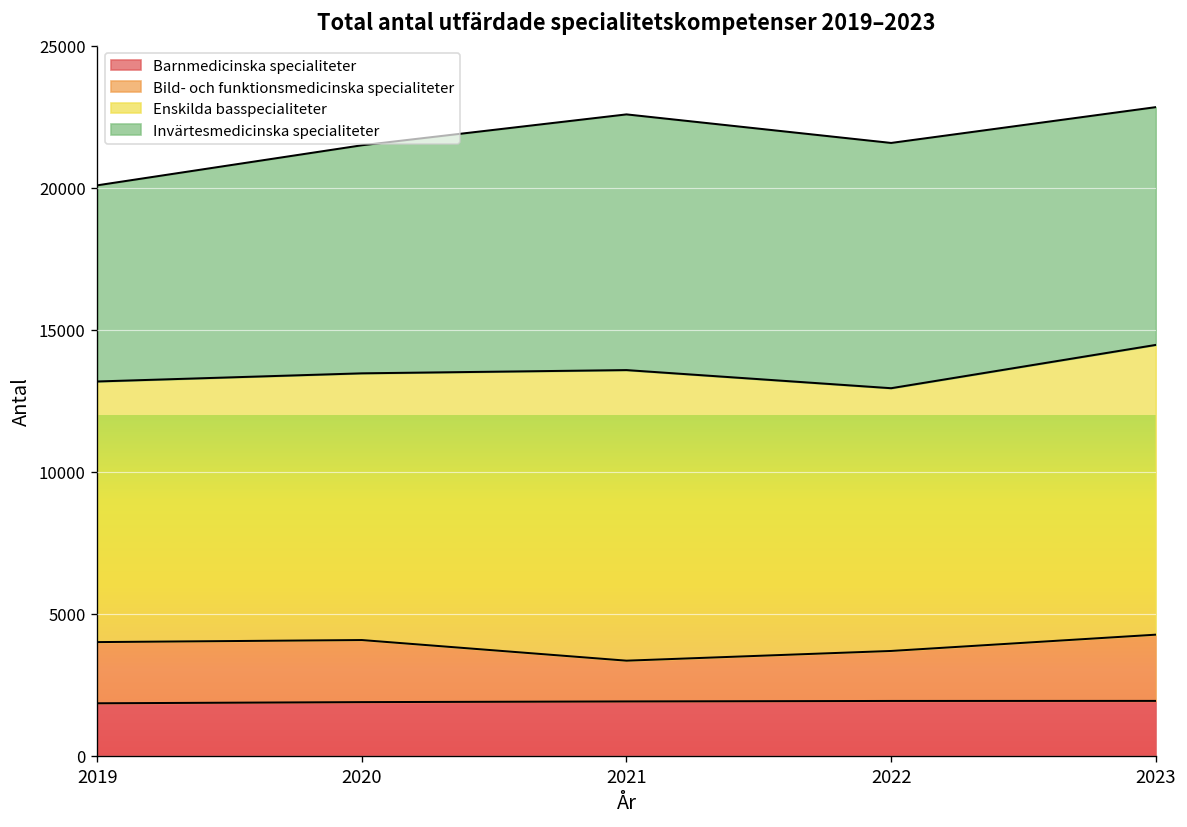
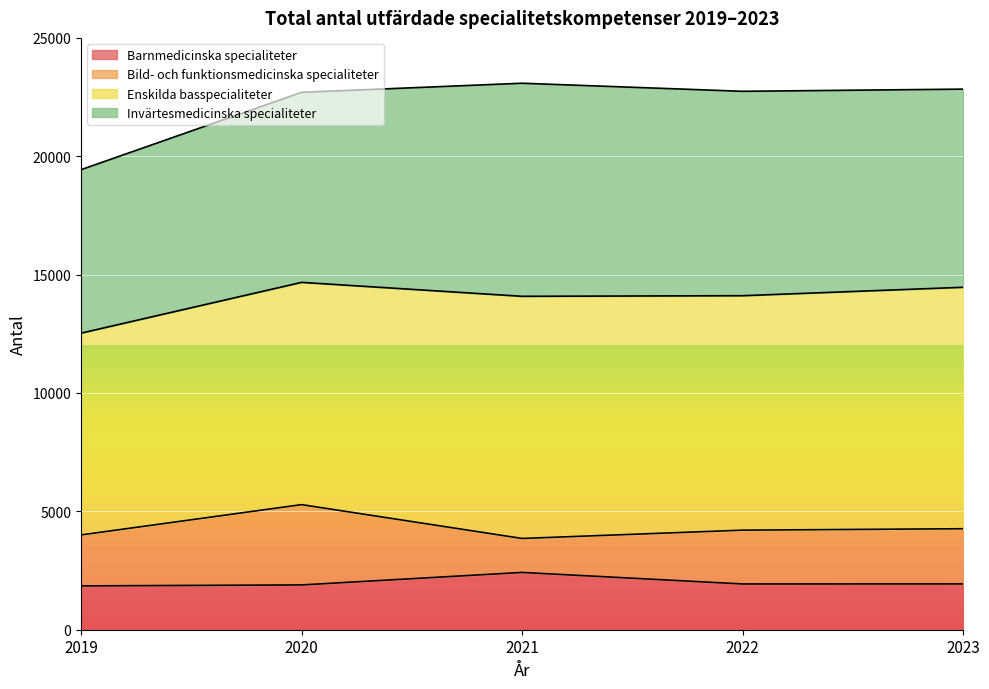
Enskilda basspecialiteter, 2019: 9200 -> 8500
Bild- och funktionsmedicinska specialiteter, 2020: 2200 -> 3400
Barnmedicinska specialiteter, 2021: 1900 -> 2400
Bild- och funktionsmedicinska specialiteter, 2022: 1800 -> 2300
Enskilda basspecialiteter, 2022: 9200 -> 9900
